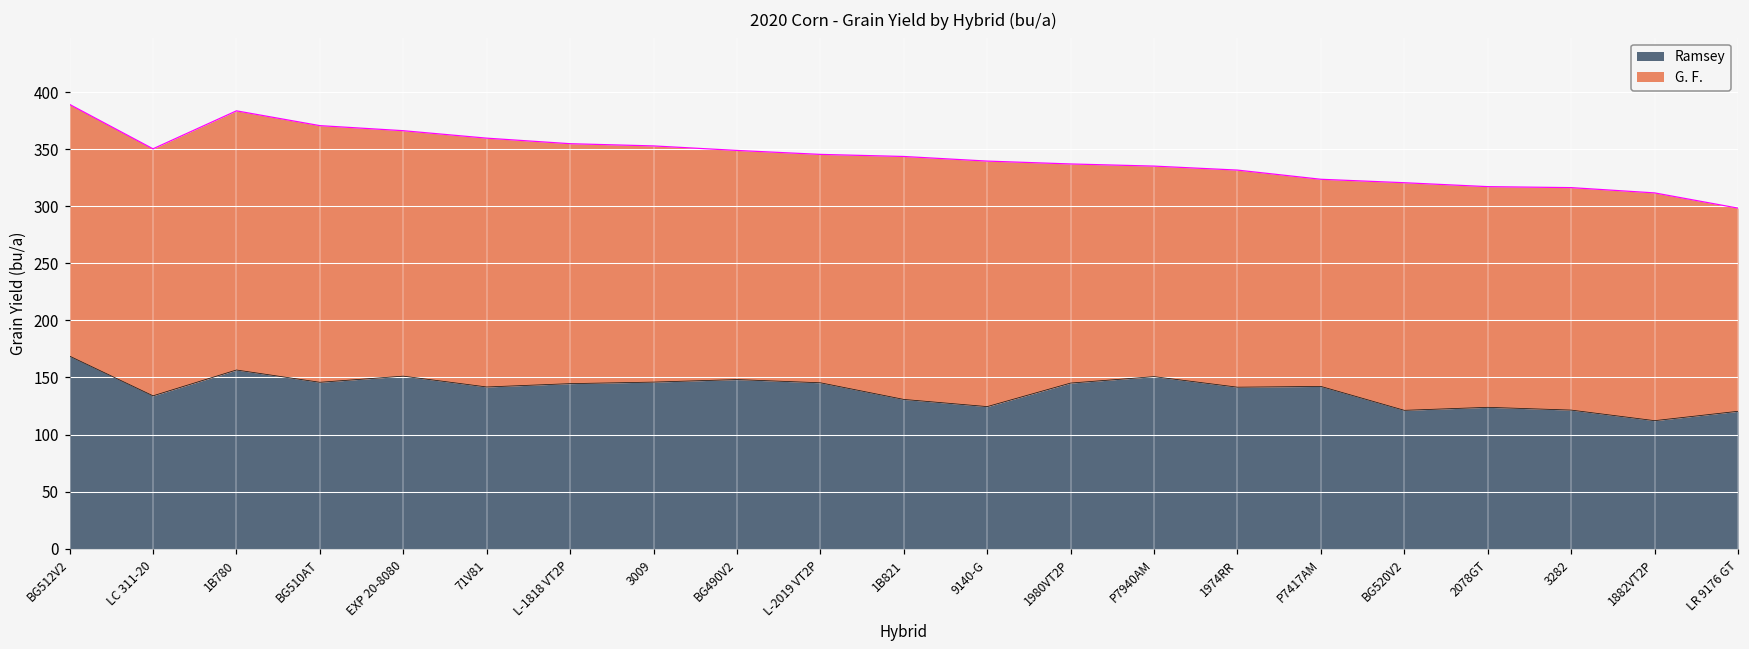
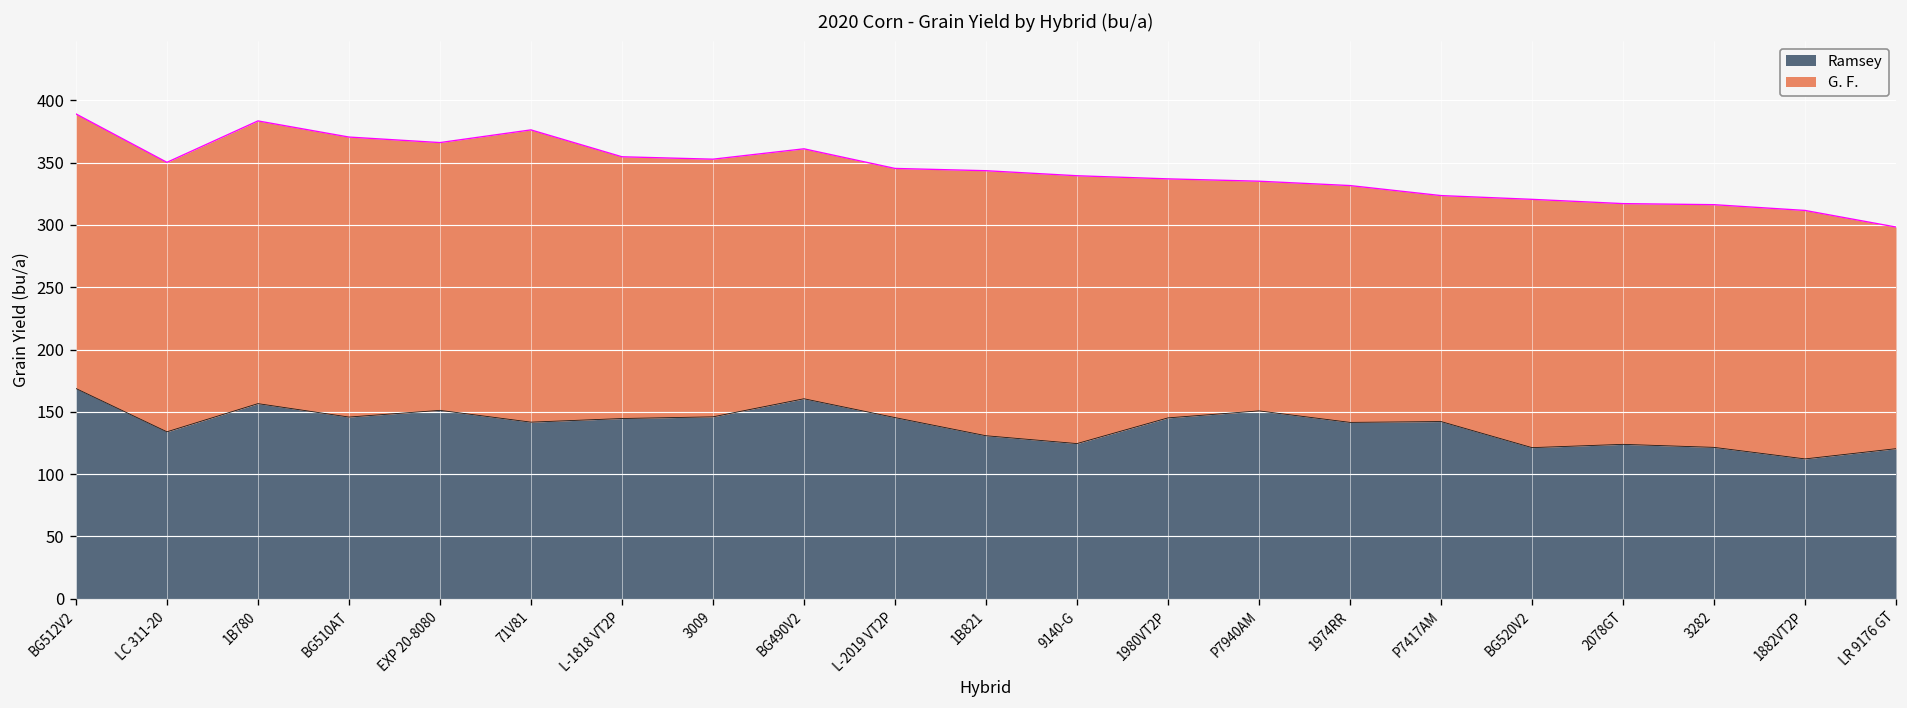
G. F., 71V81: 218 -> 235
Ramsey, BG490V2: 148 -> 160
